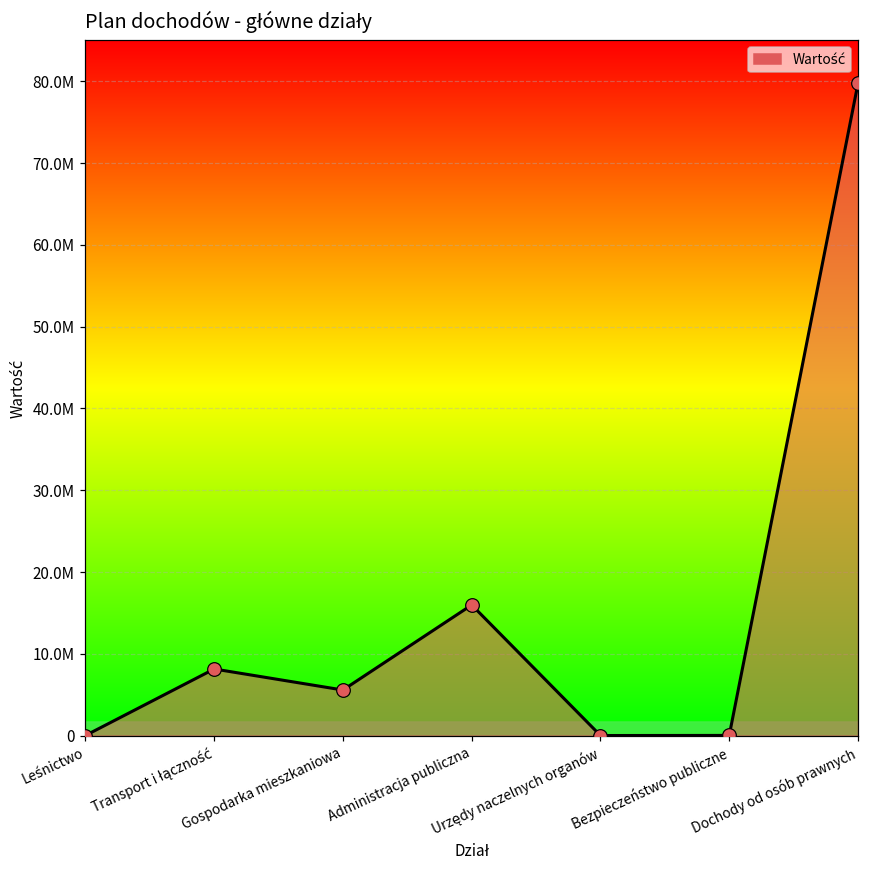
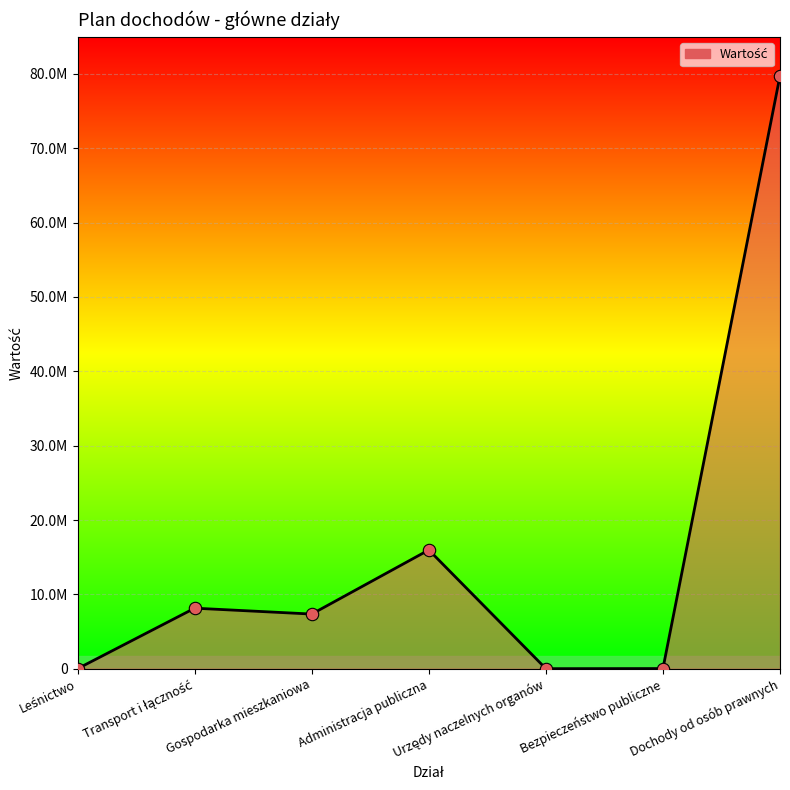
Gospodarka mieszkaniowa: 6000000 -> 7000000
